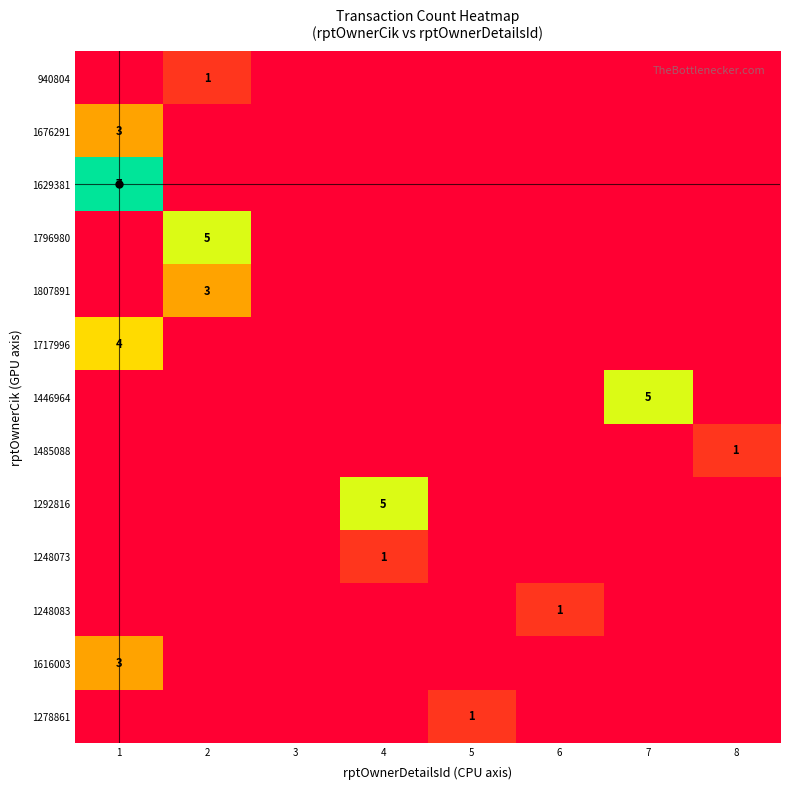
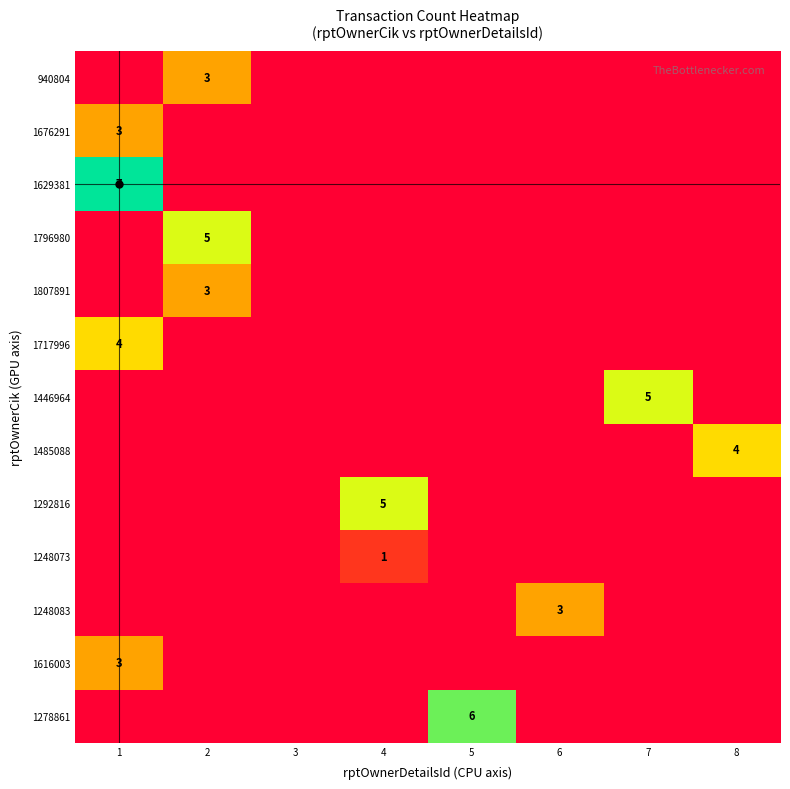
940804, 2: 1 -> 3
1485088, 8: 1 -> 4
1248083, 6: 1 -> 3
1278861, 5: 1 -> 6
